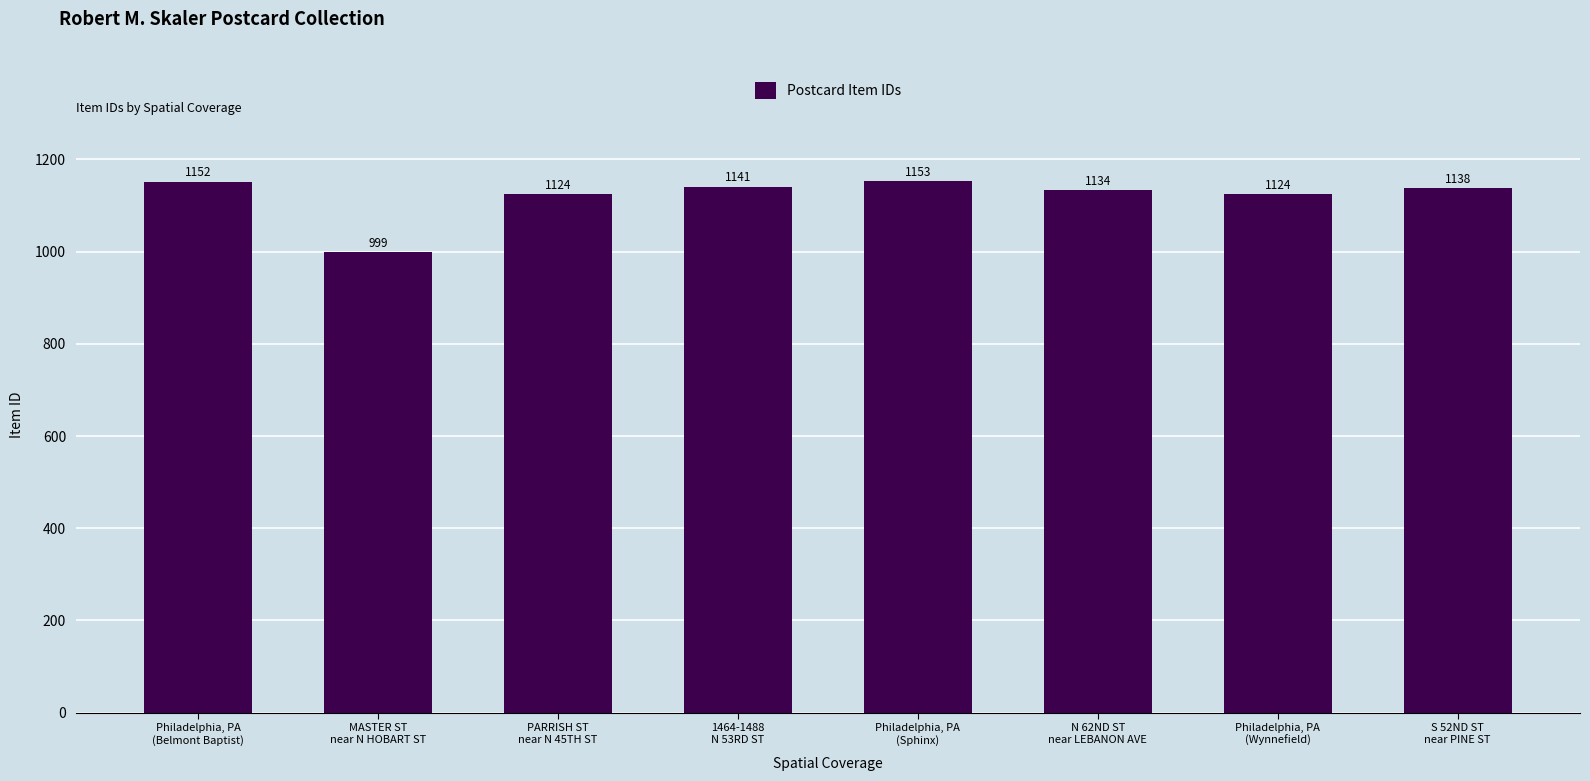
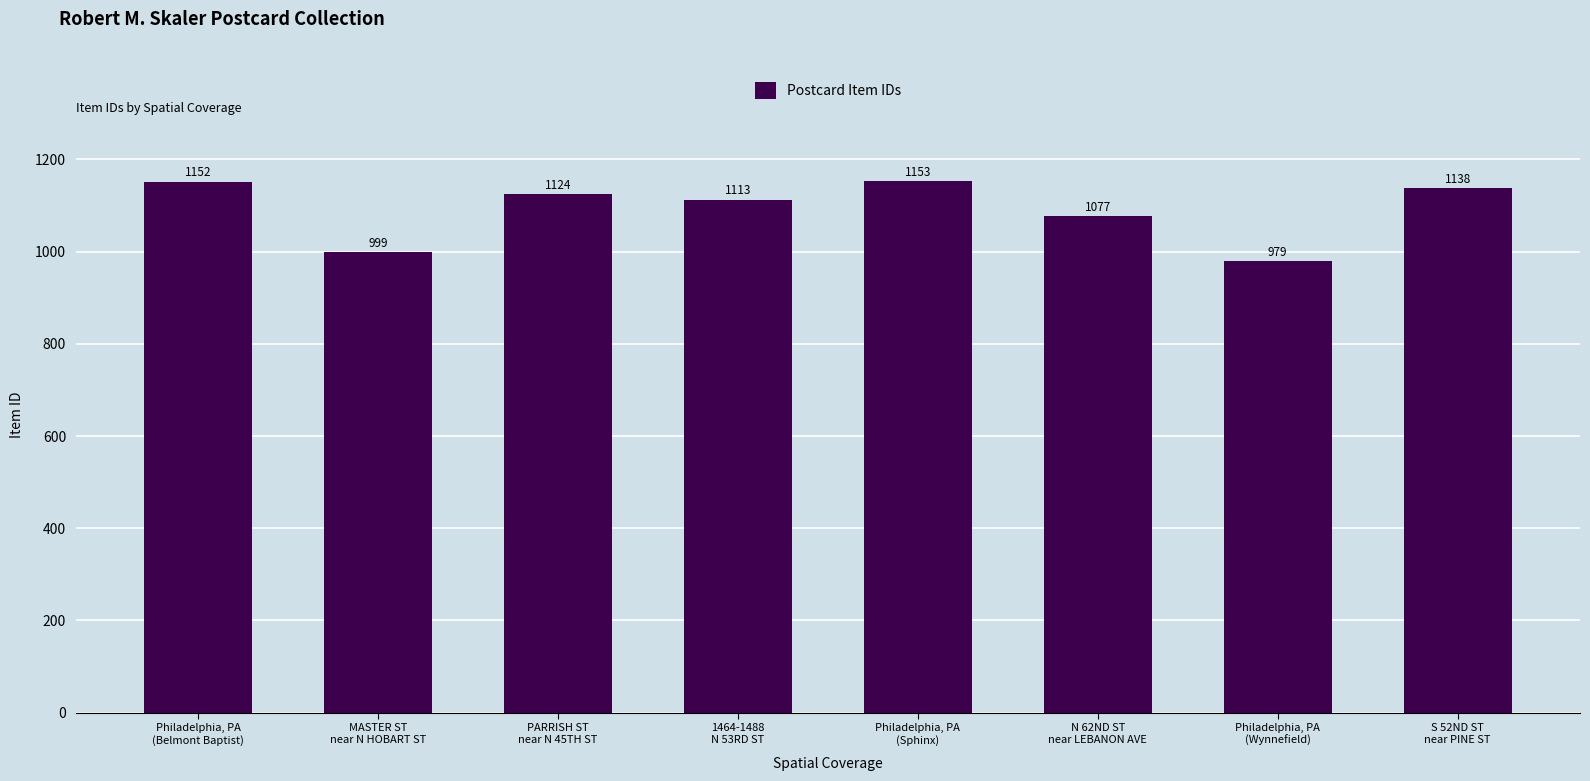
1464-1488 N 53RD ST: 1141 -> 1113
N 62ND ST near LEBANON AVE: 1134 -> 1077
Philadelphia, PA (Wynnefield): 1124 -> 979
